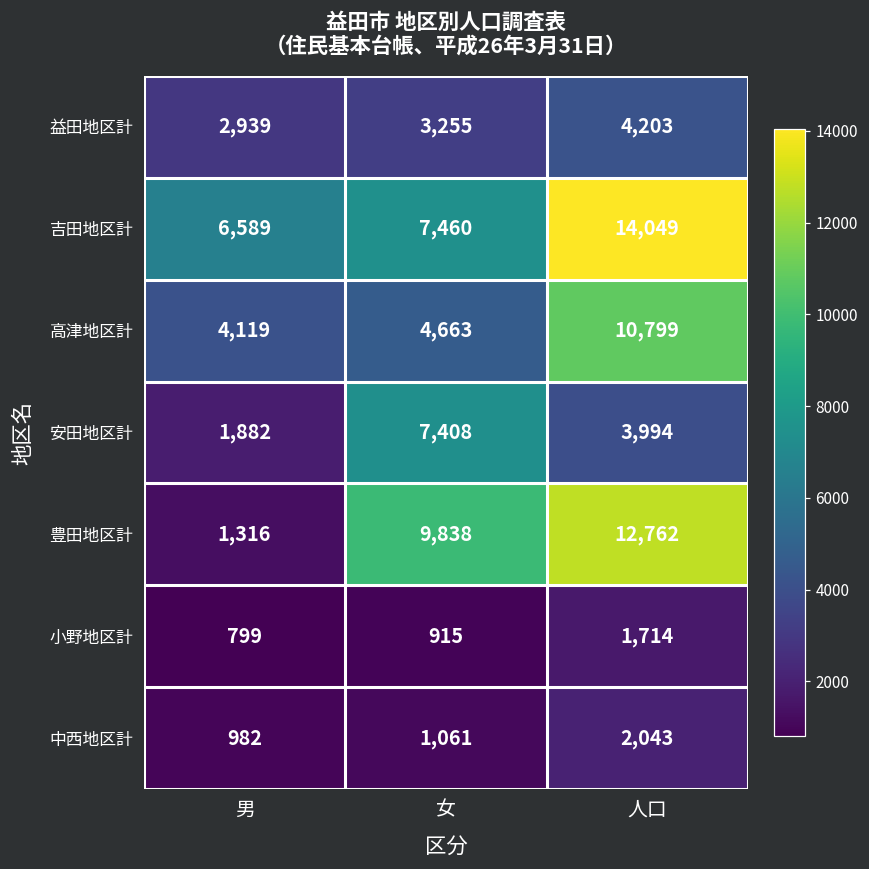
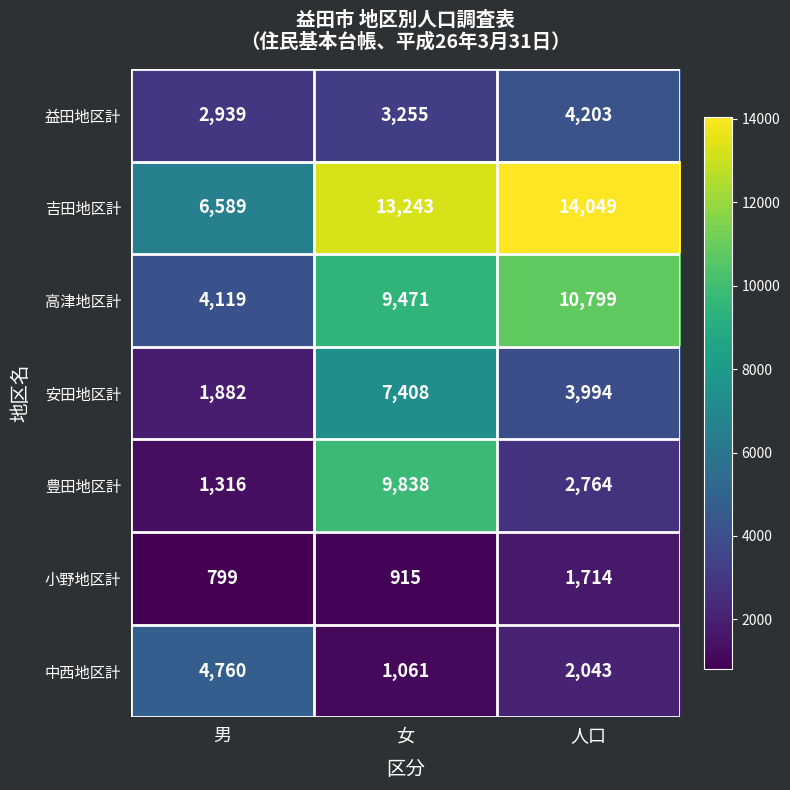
吉田地区計, 女: 7,460 -> 13,243
高津地区計, 女: 4,663 -> 9,471
豊田地区計, 人口: 12,762 -> 2,764
中西地区計, 男: 982 -> 4,760
